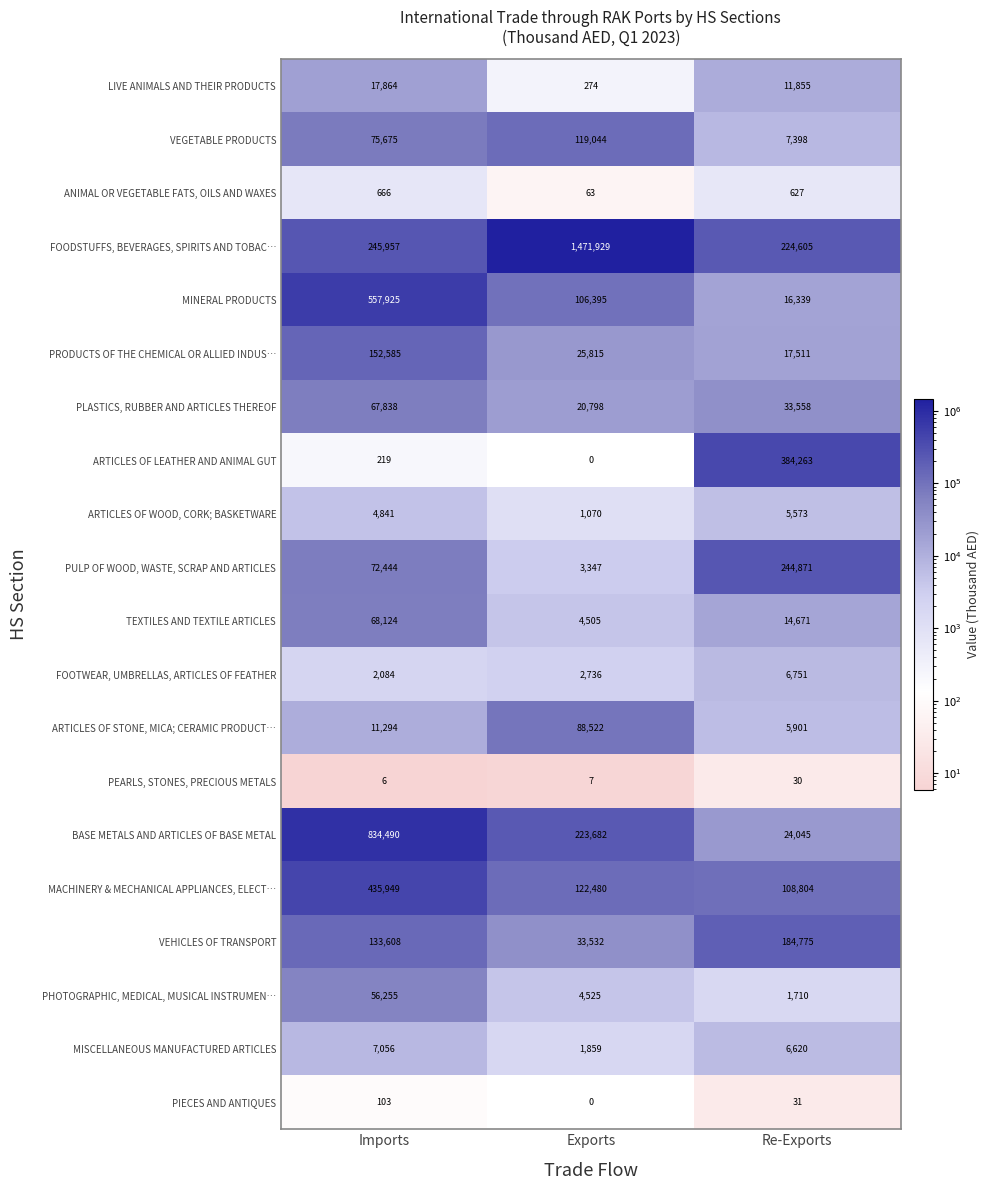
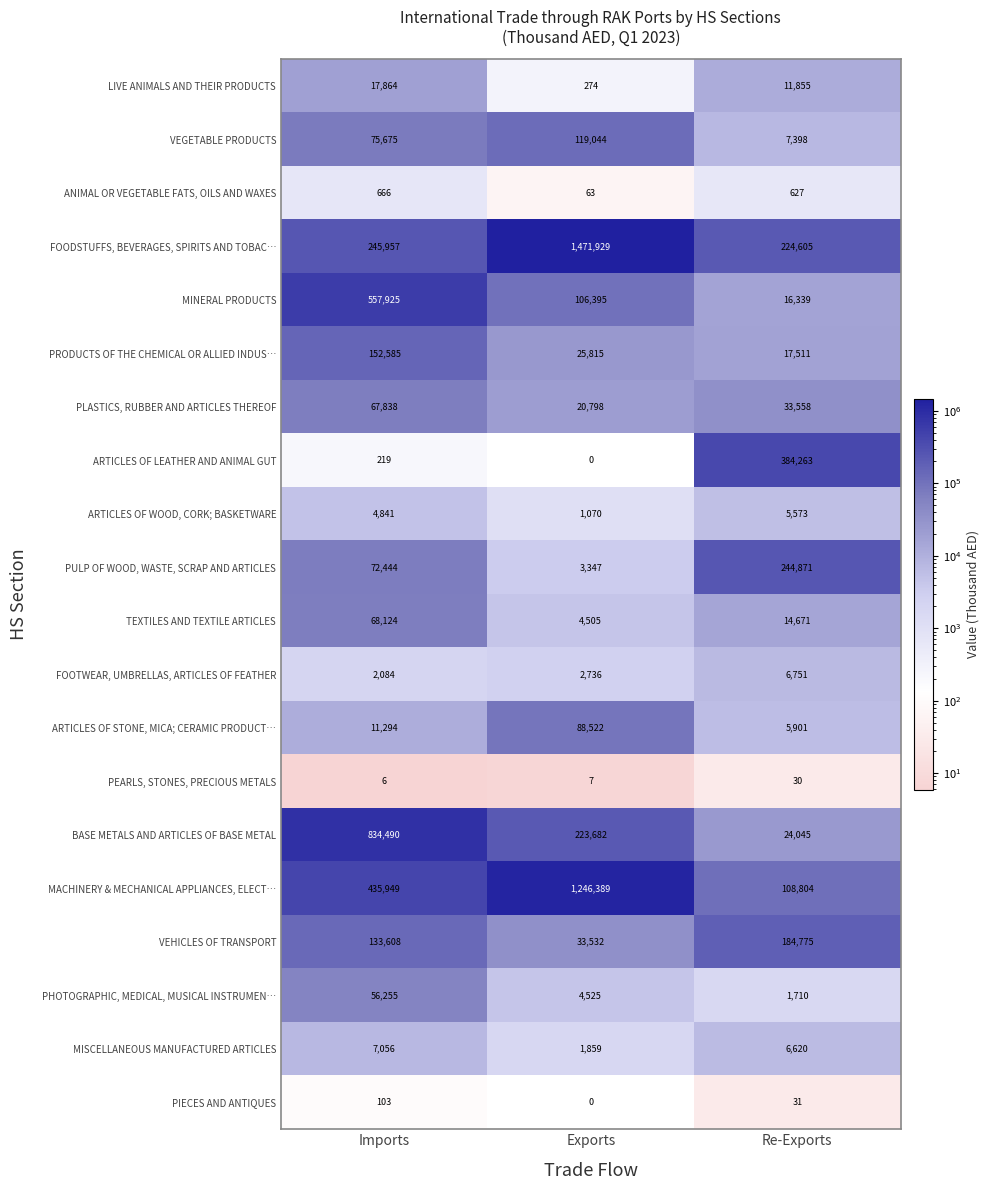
MACHINERY & MECHANICAL APPLIANCES, ELECT…, Exports: 122,480 -> 1,246,389
